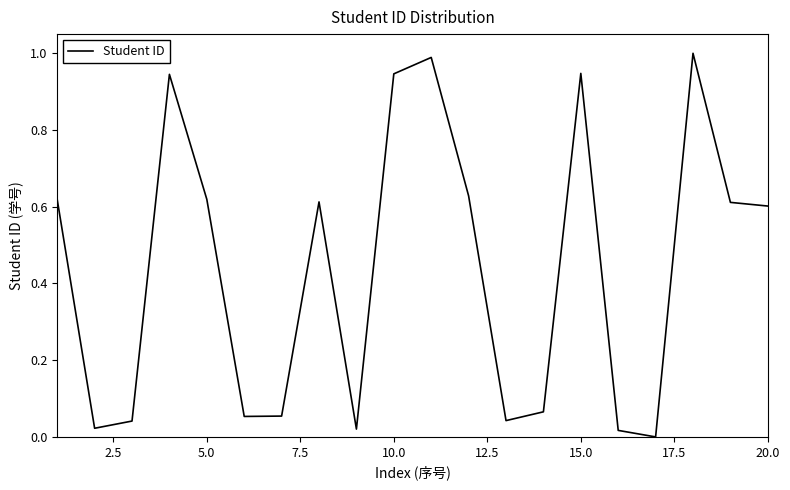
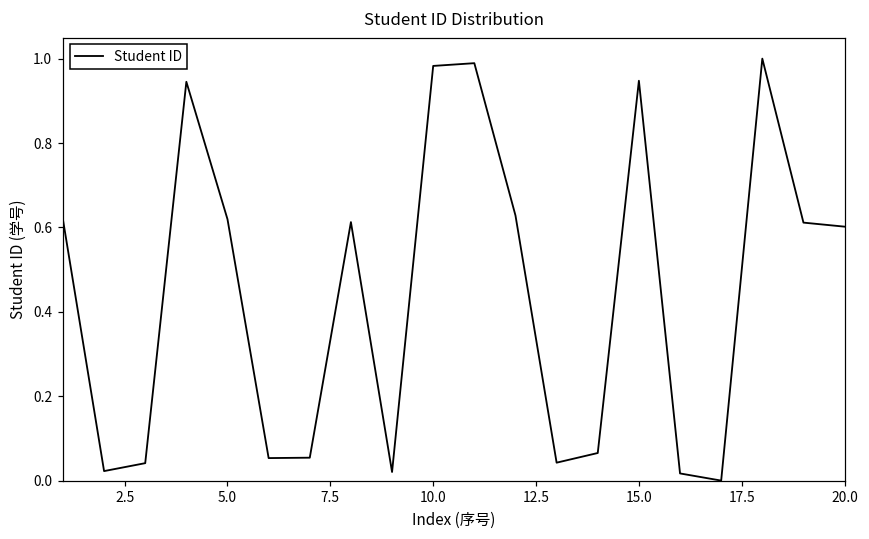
10.0: 0.95 -> 0.98
